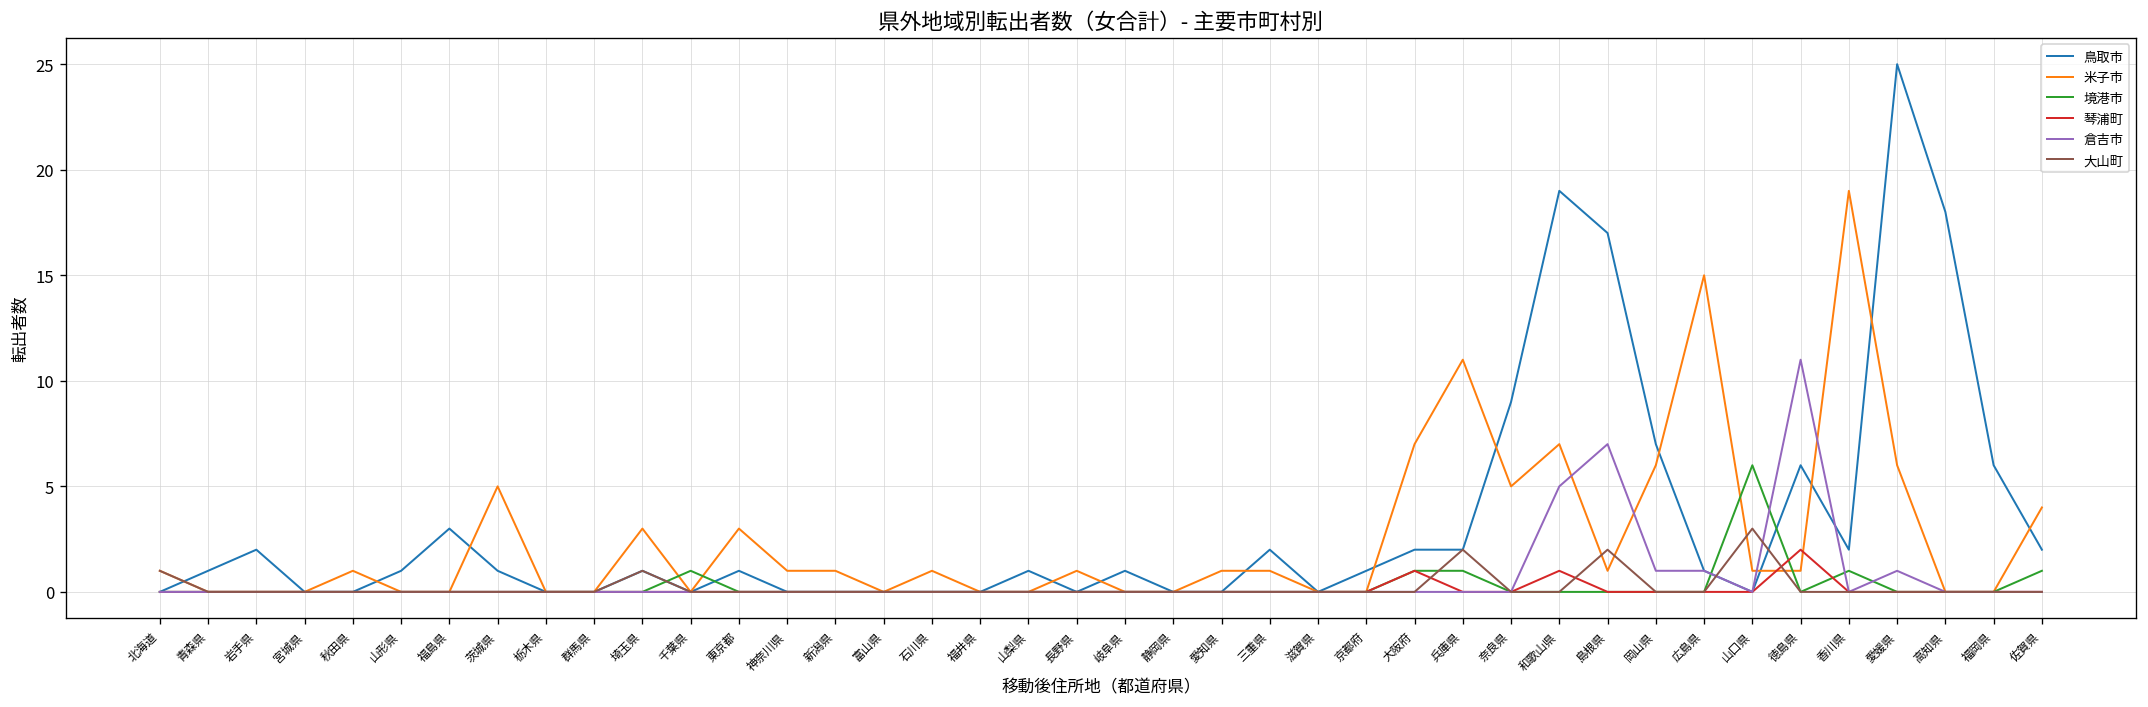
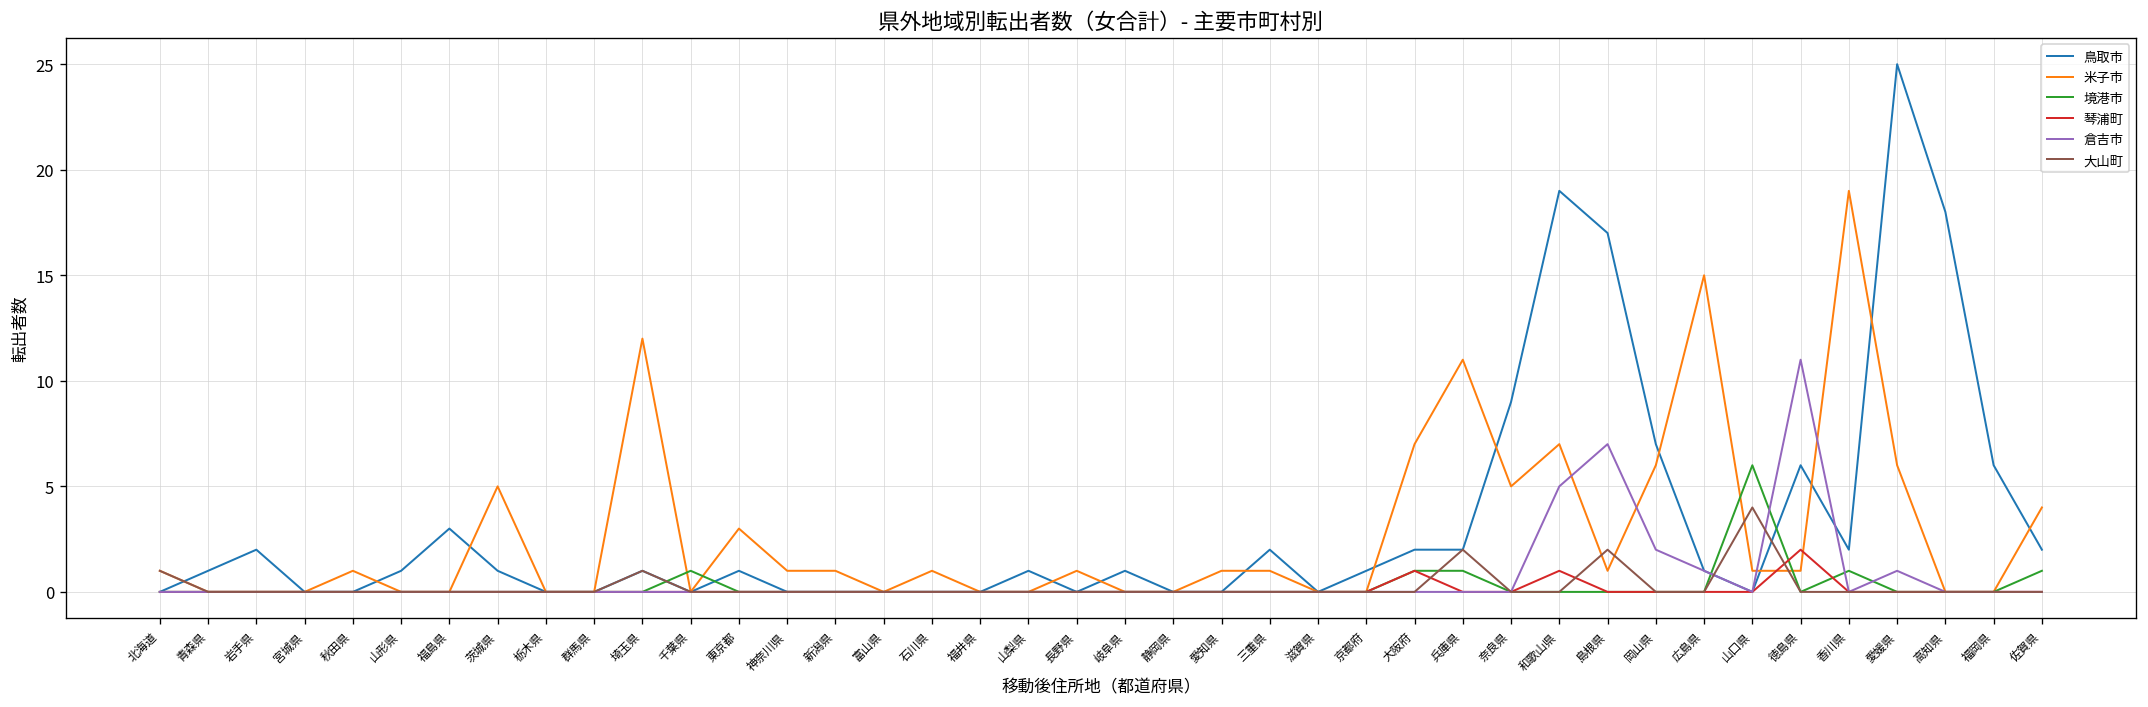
米子市, 埼玉県: 3 -> 12
倉吉市, 岡山県: 1 -> 2
大山町, 山口県: 3 -> 4
